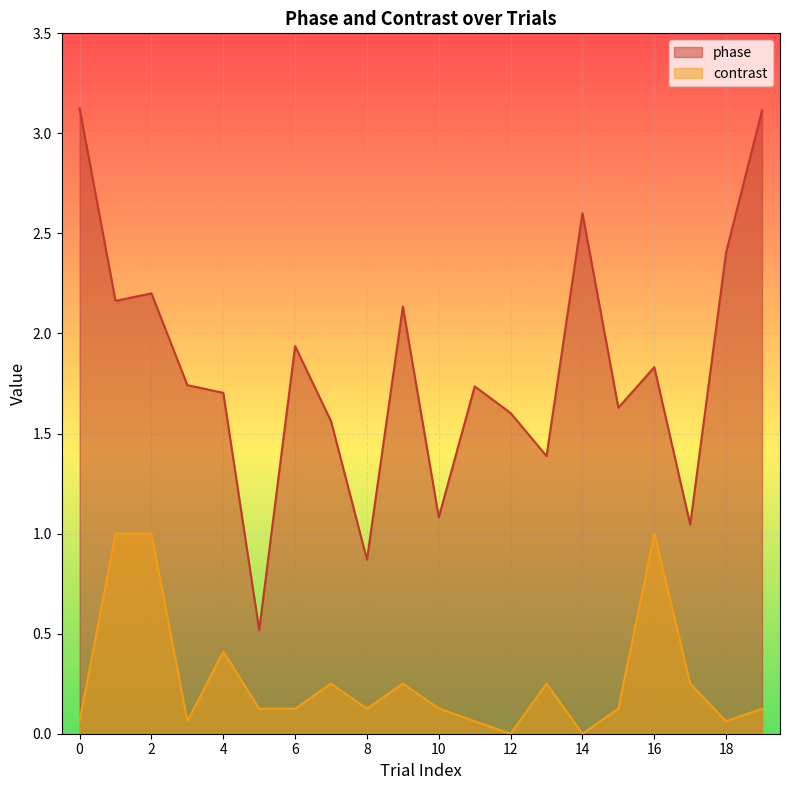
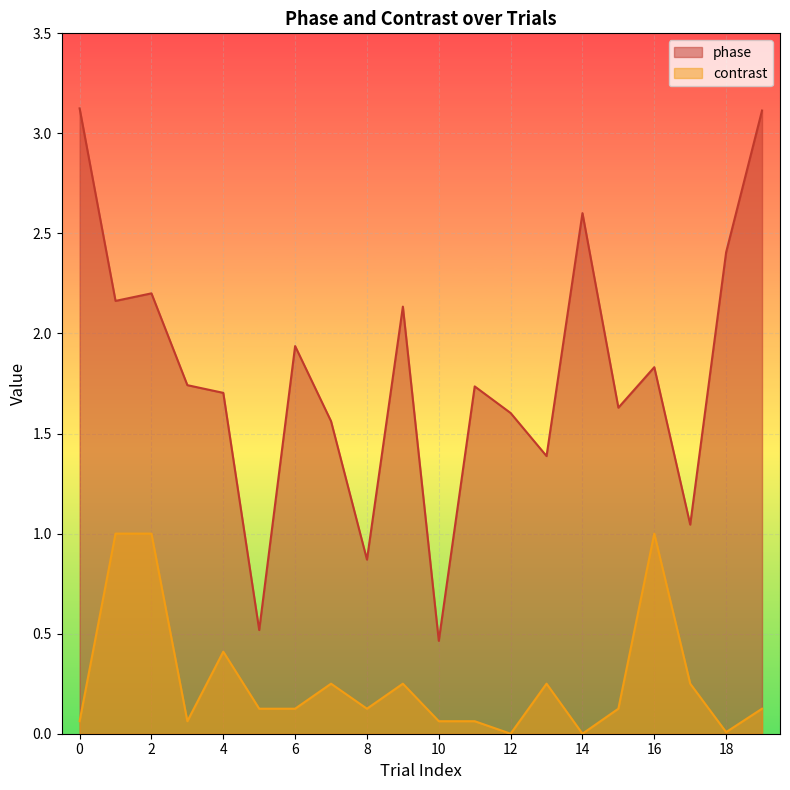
phase, 10: 1.08 -> 0.46
contrast, 10: 0.13 -> 0.06
contrast, 18: 0.06 -> 0.01
